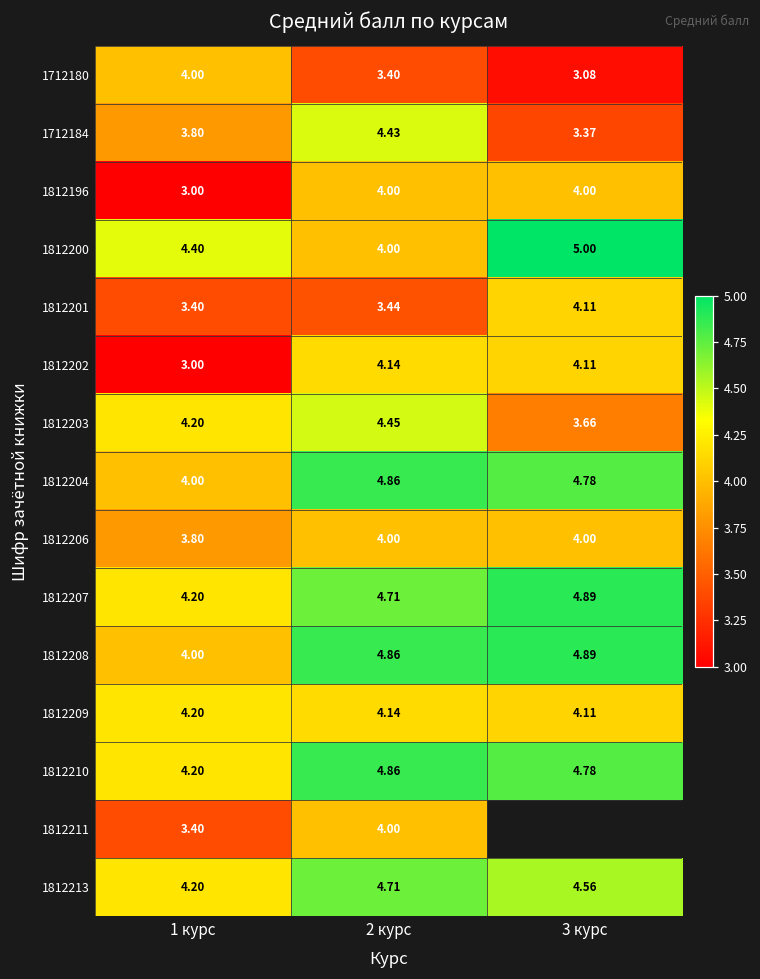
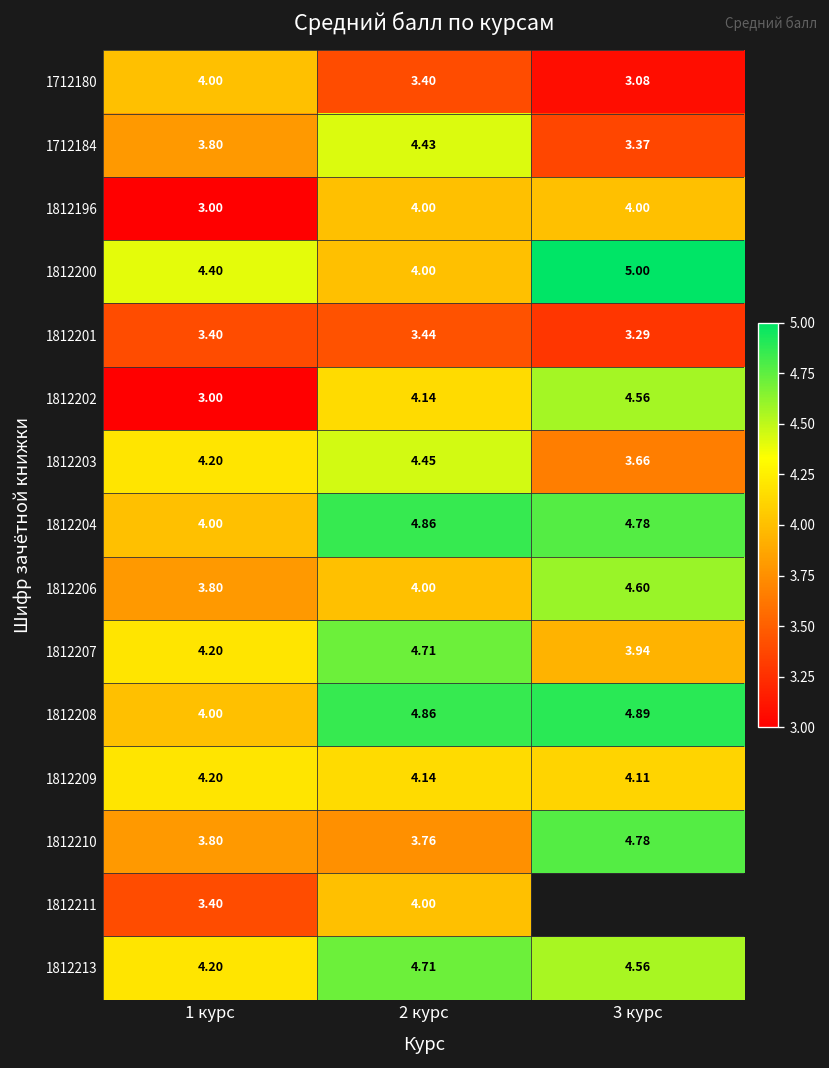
1812201, 3 курс: 4.11 -> 3.29
1812202, 3 курс: 4.11 -> 4.56
1812206, 3 курс: 4.00 -> 4.60
1812207, 3 курс: 4.89 -> 3.94
1812210, 1 курс: 4.20 -> 3.80
1812210, 2 курс: 4.86 -> 3.76
